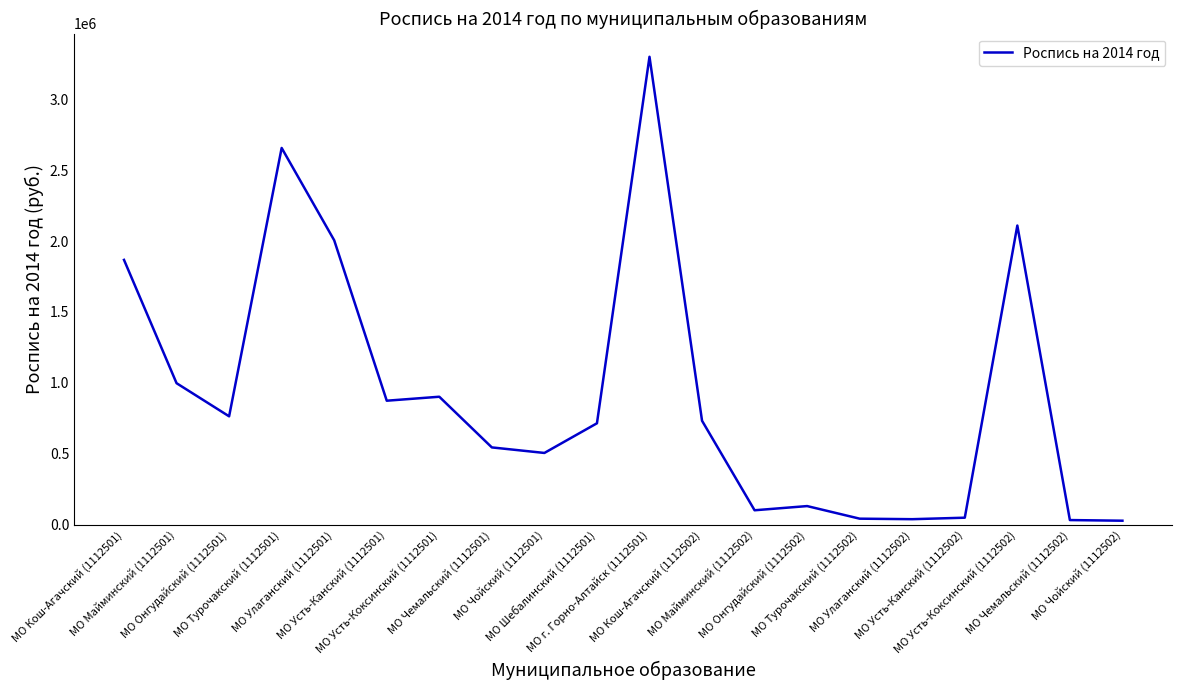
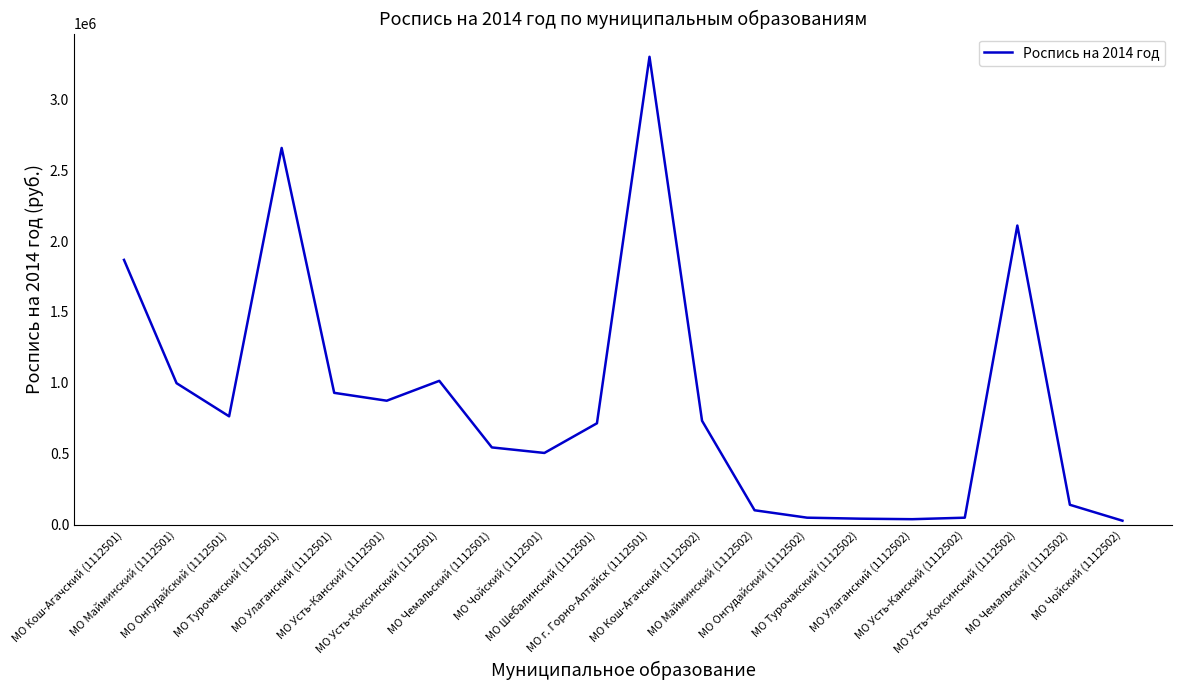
МО Улаганский (1112501): 2010000 -> 930000
МО Усть-Коксинский (1112501): 900000 -> 1010000
МО Онгудайский (1112502): 130000 -> 50000
МО Чемальский (1112502): 30000 -> 140000
